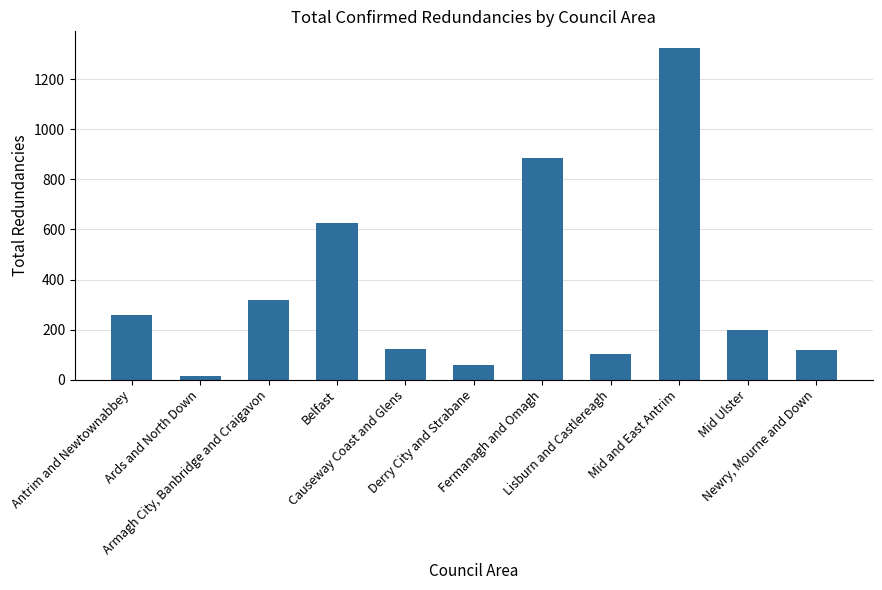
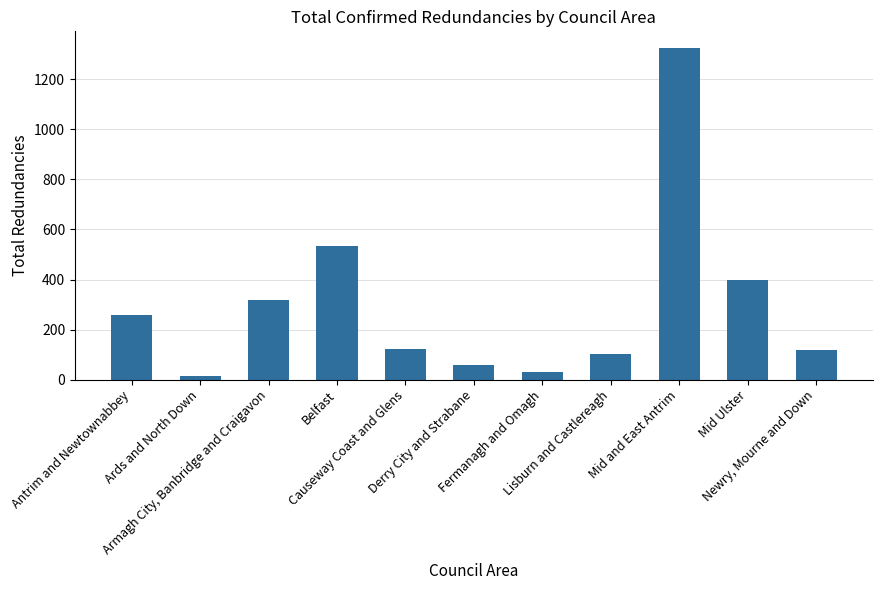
Belfast: 630 -> 530
Fermanagh and Omagh: 890 -> 30
Mid Ulster: 200 -> 400
